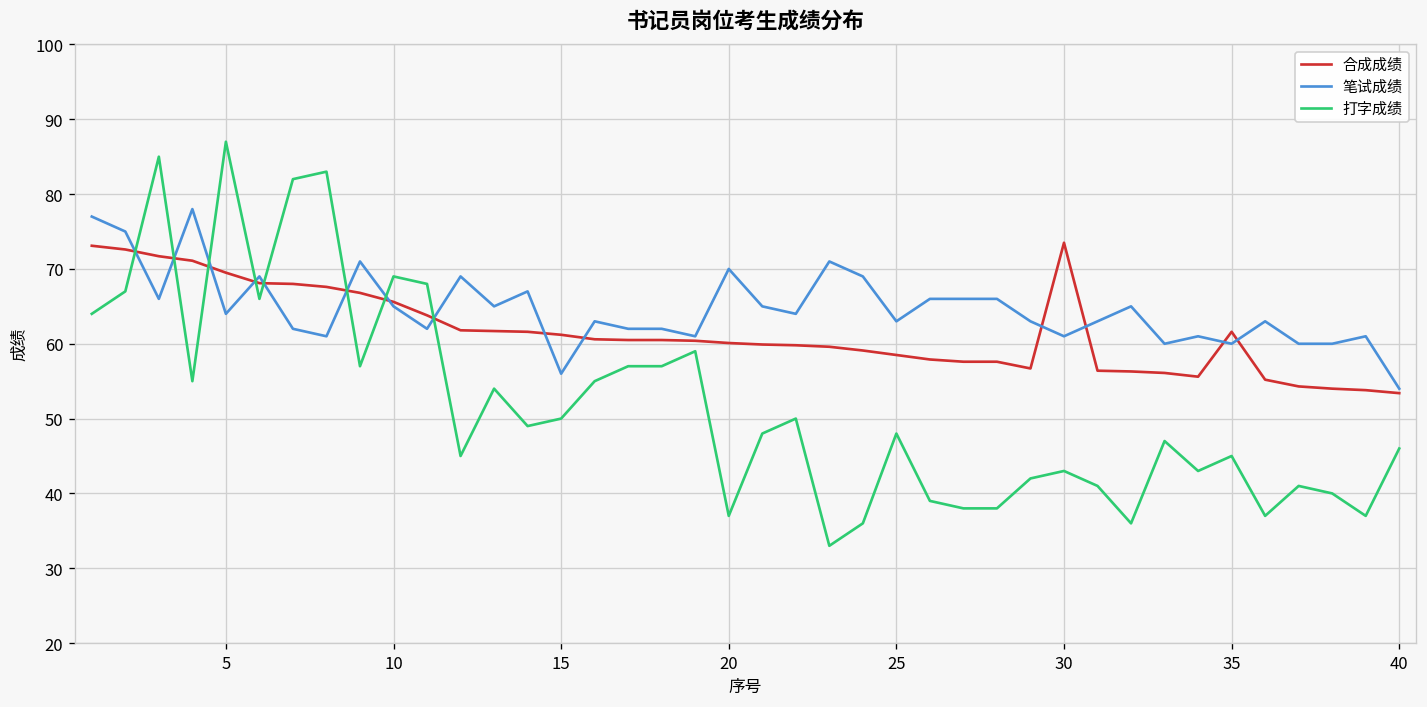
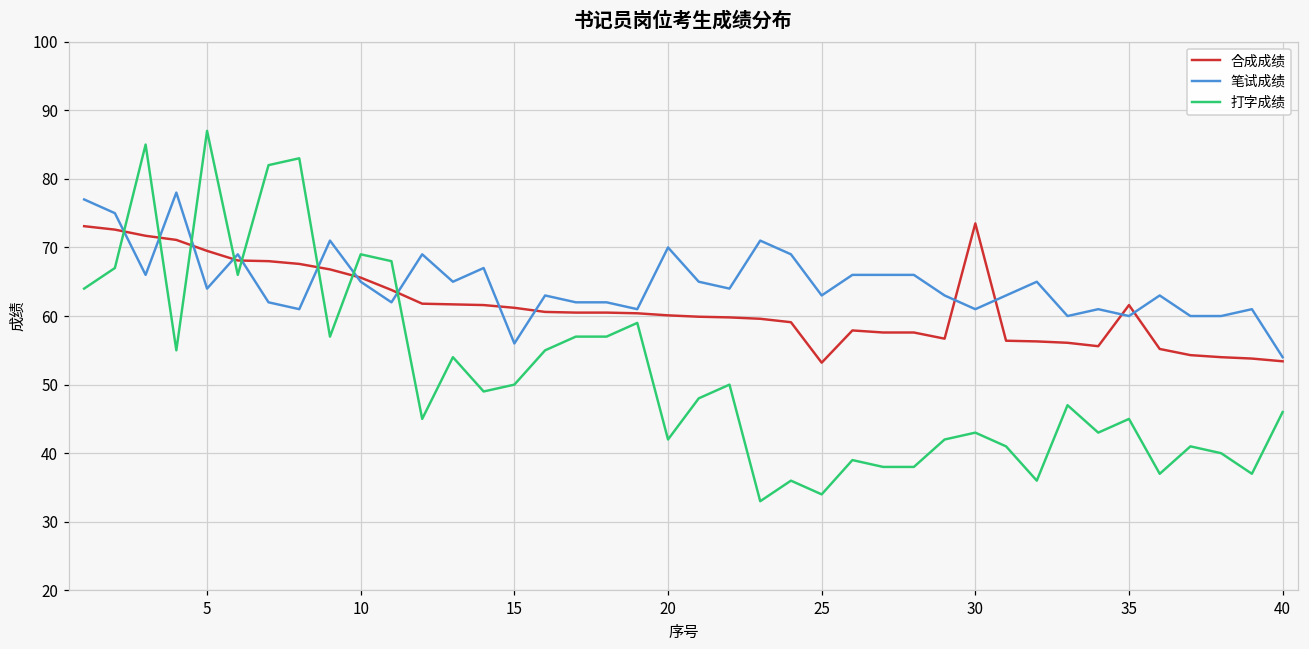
打字成绩, 20: 37 -> 42
合成成绩, 25: 59 -> 53
打字成绩, 25: 48 -> 34
